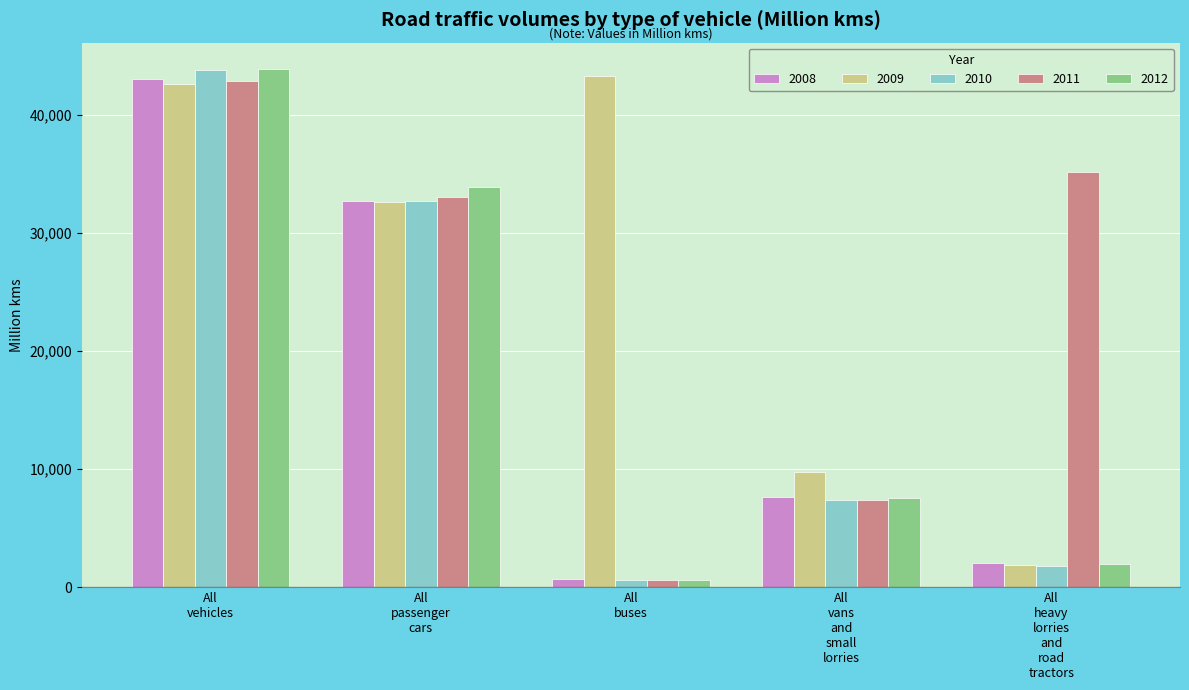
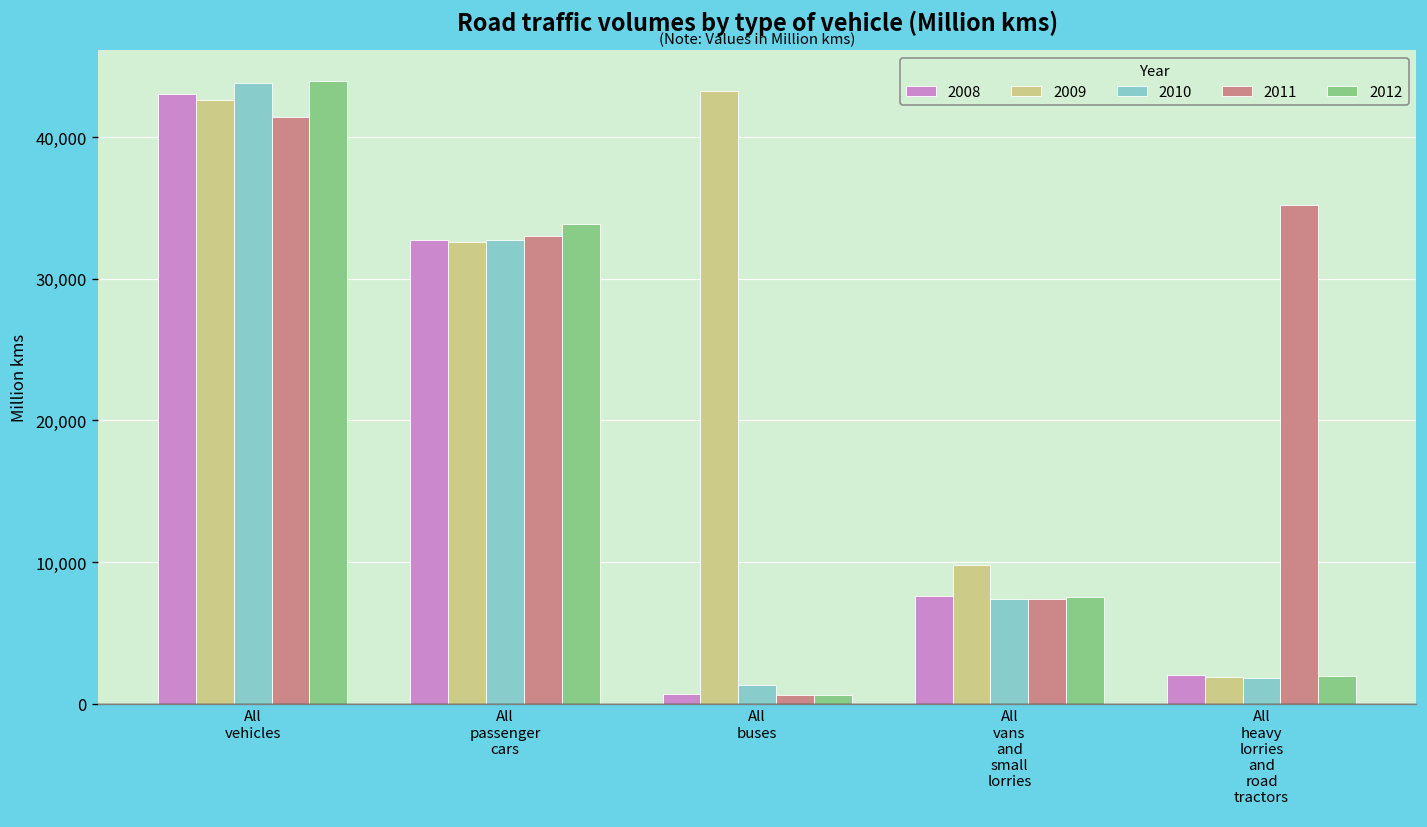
2011, All vehicles: 42,900 -> 41,400
2010, All buses: 600 -> 1,300
